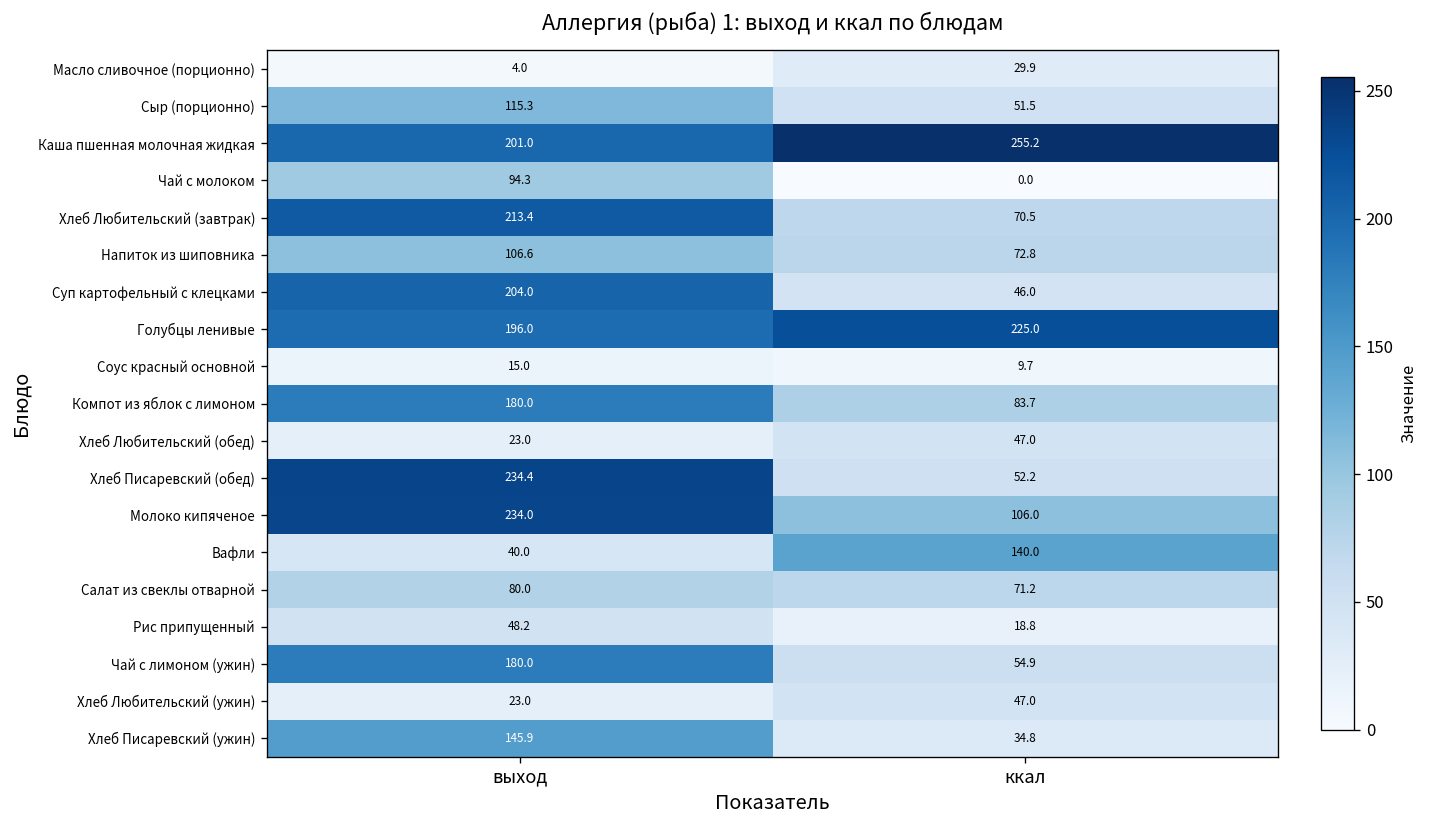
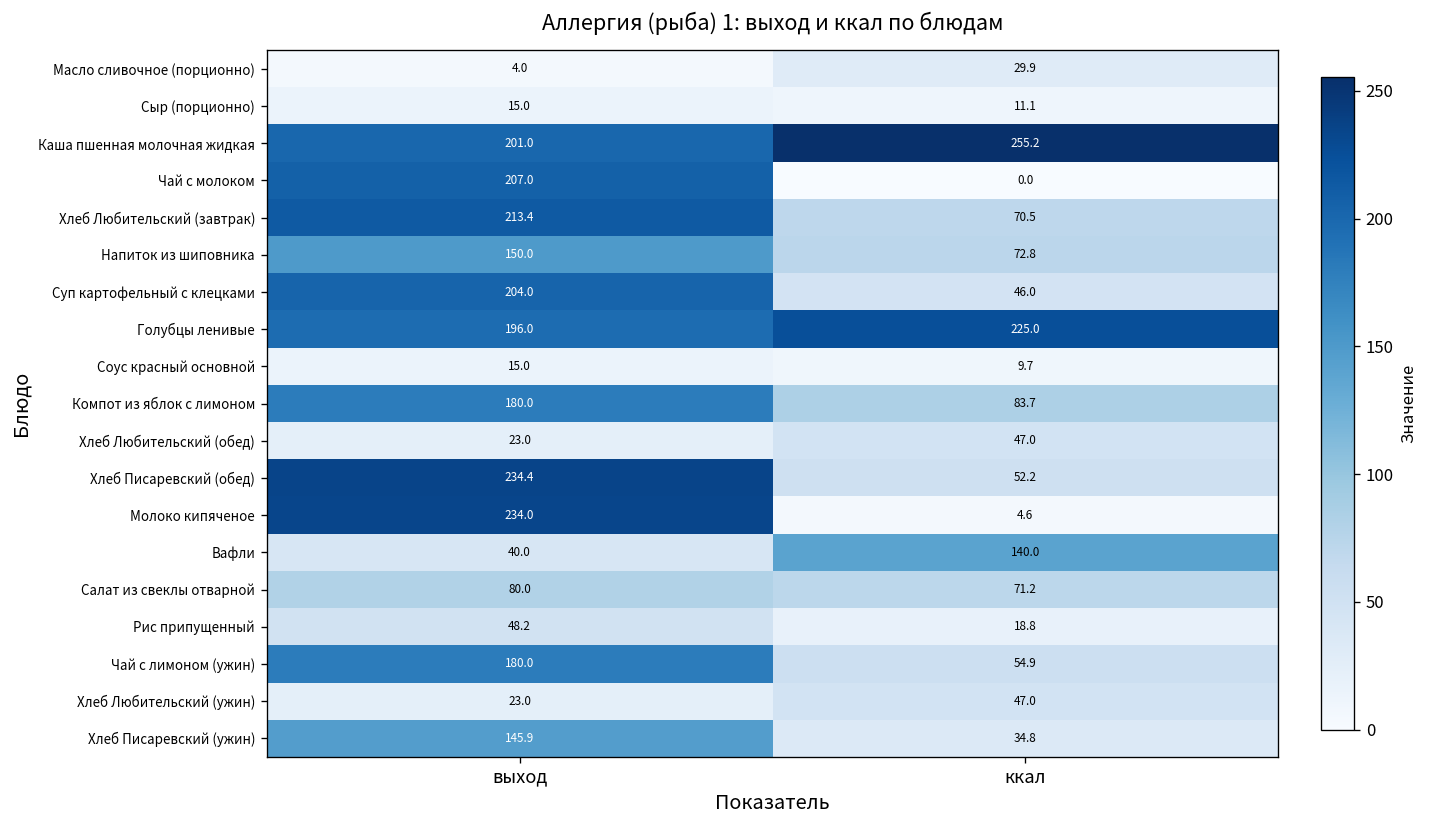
Сыр (порционно), выход: 115.3 -> 15.0
Сыр (порционно), ккал: 51.5 -> 11.1
Чай с молоком, выход: 94.3 -> 207.0
Напиток из шиповника, выход: 106.6 -> 150.0
Молоко кипяченое, ккал: 106.0 -> 4.6
